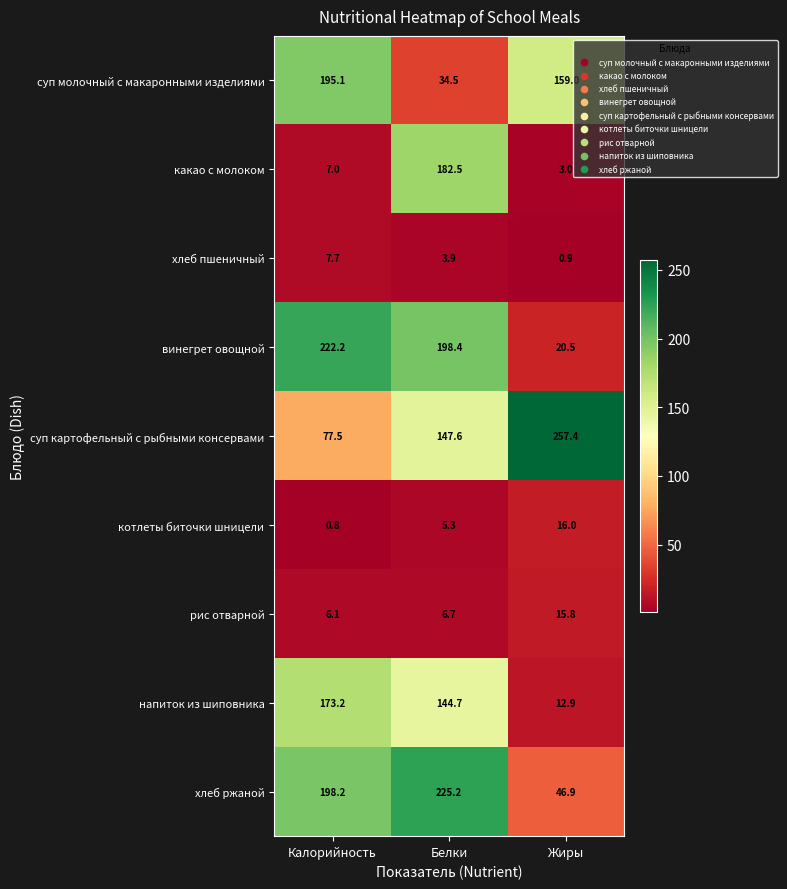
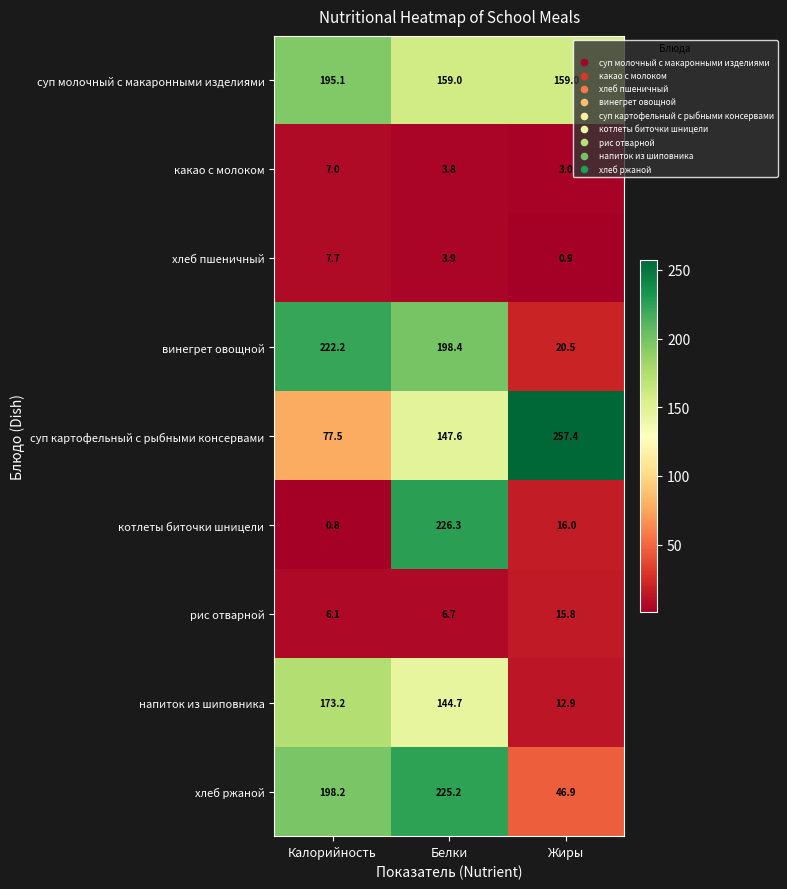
суп молочный с макаронными изделиями, Белки: 34.5 -> 159.0
какао с молоком, Белки: 182.5 -> 3.8
котлеты биточки шницели, Белки: 5.3 -> 226.3
